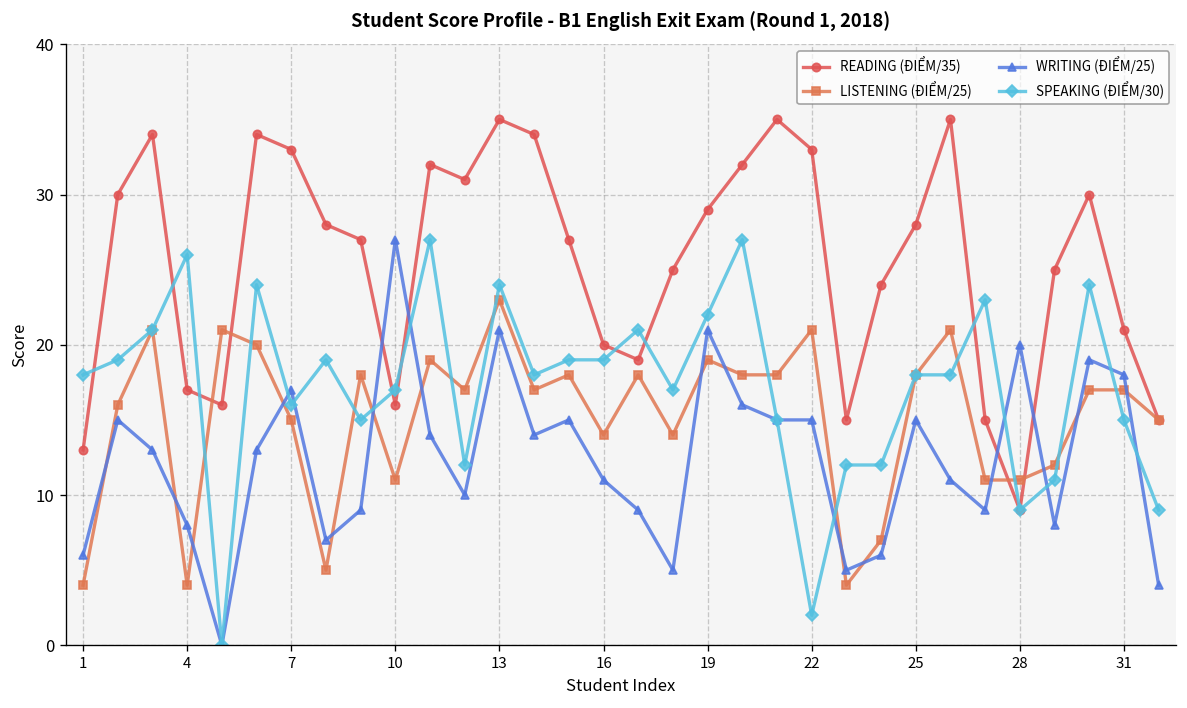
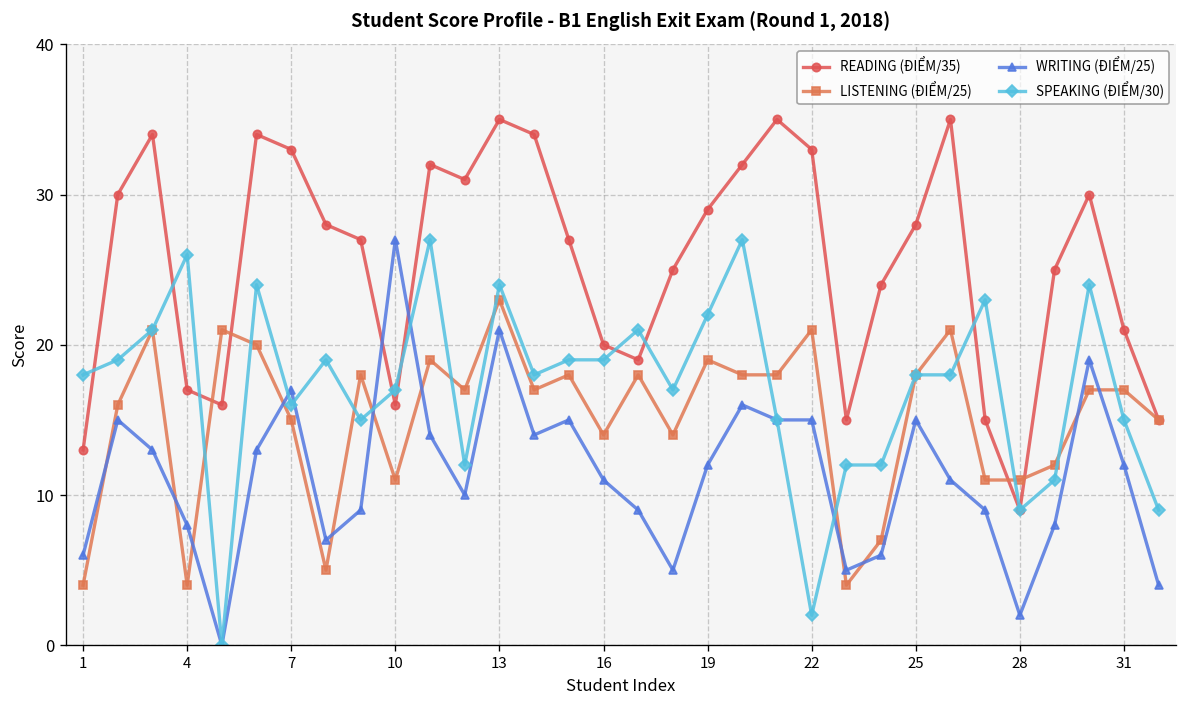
WRITING (ĐIỂM/25), 19: 21 -> 12
WRITING (ĐIỂM/25), 28: 20 -> 2
WRITING (ĐIỂM/25), 31: 18 -> 12
